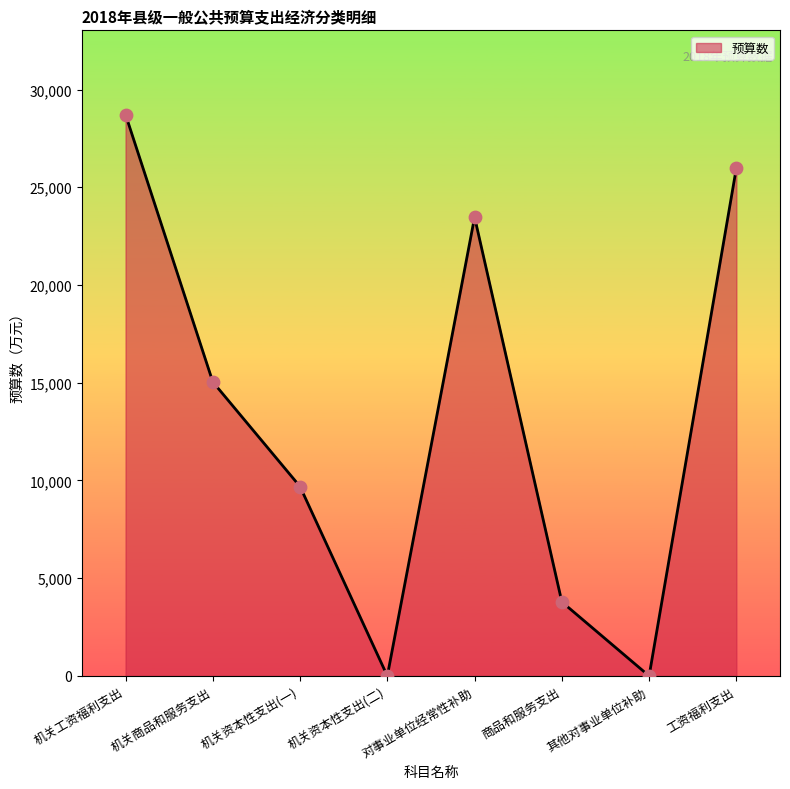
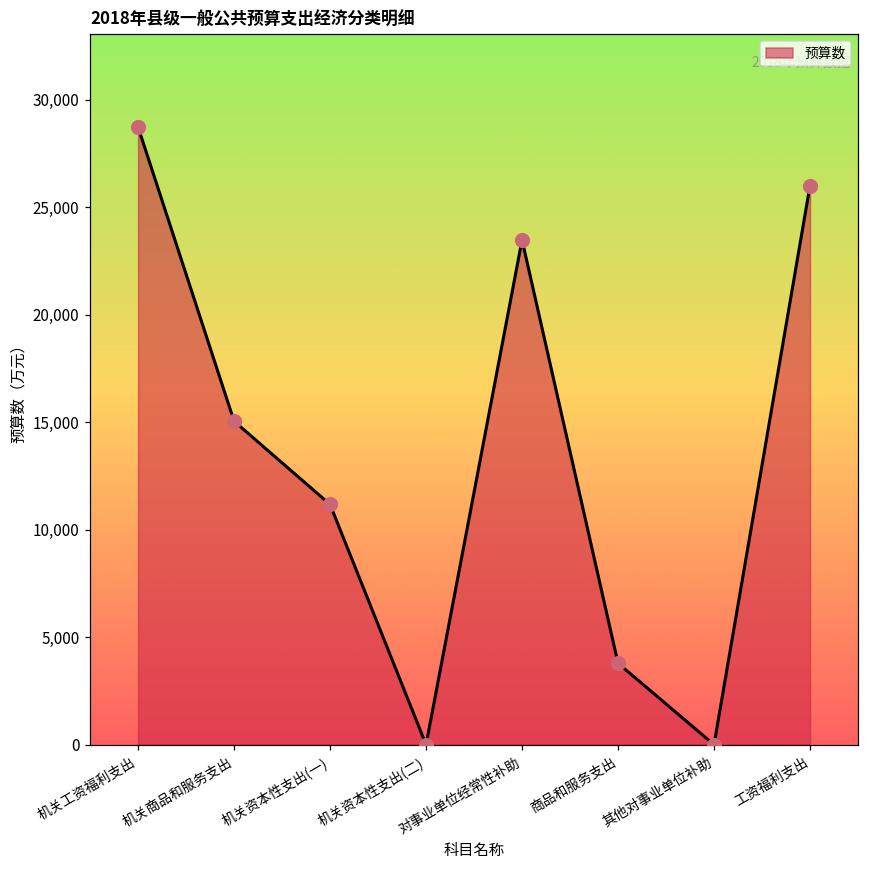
机关资本性支出(一): 9,700 -> 11,200
